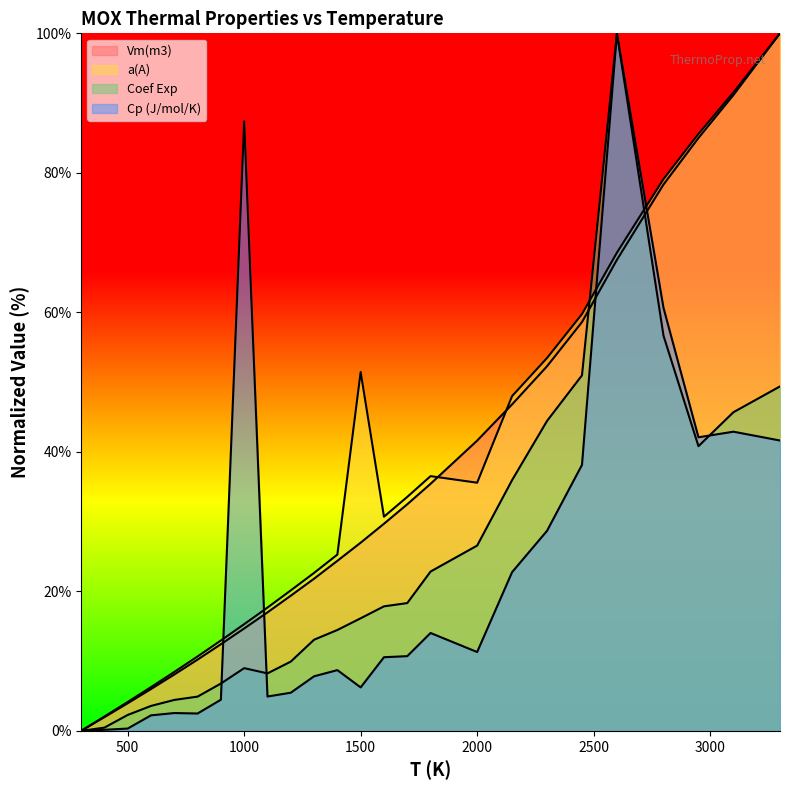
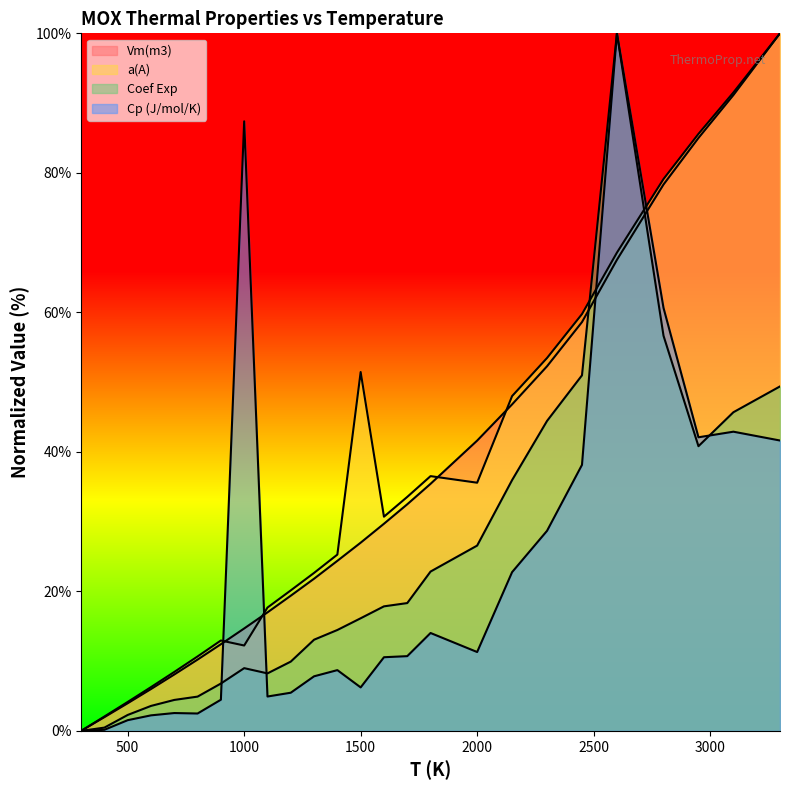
Cp (J/mol/K), 500: 0% -> 2%
a(A), 1000: 15% -> 12%
